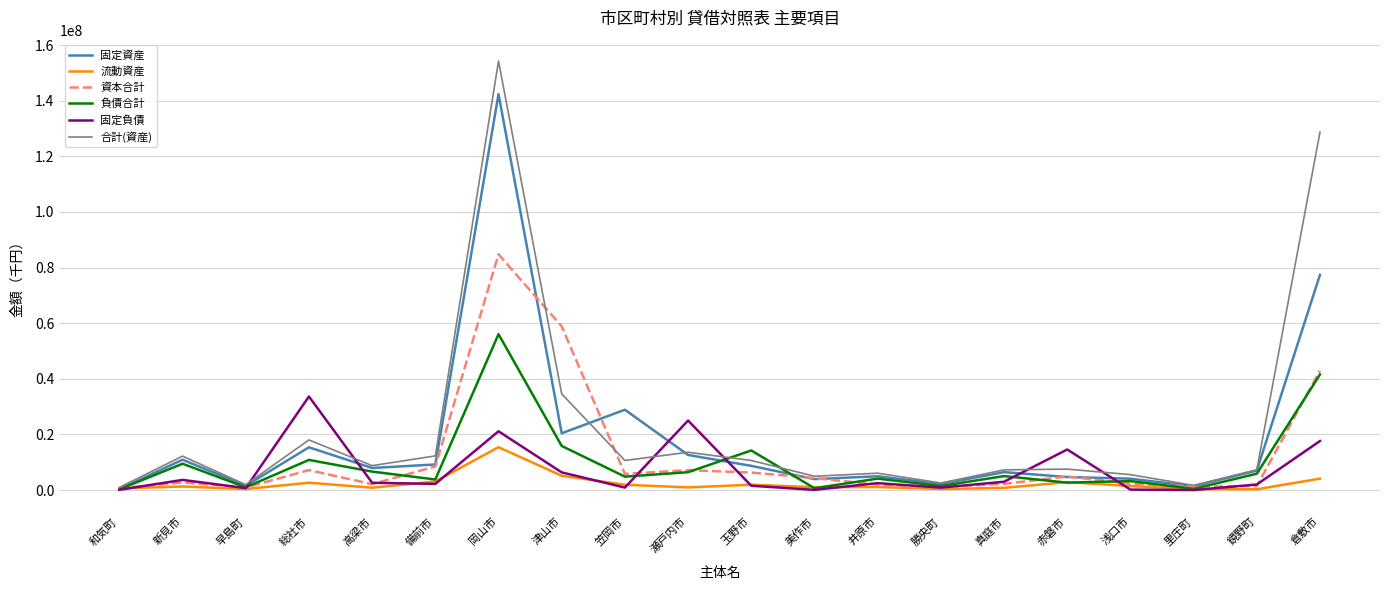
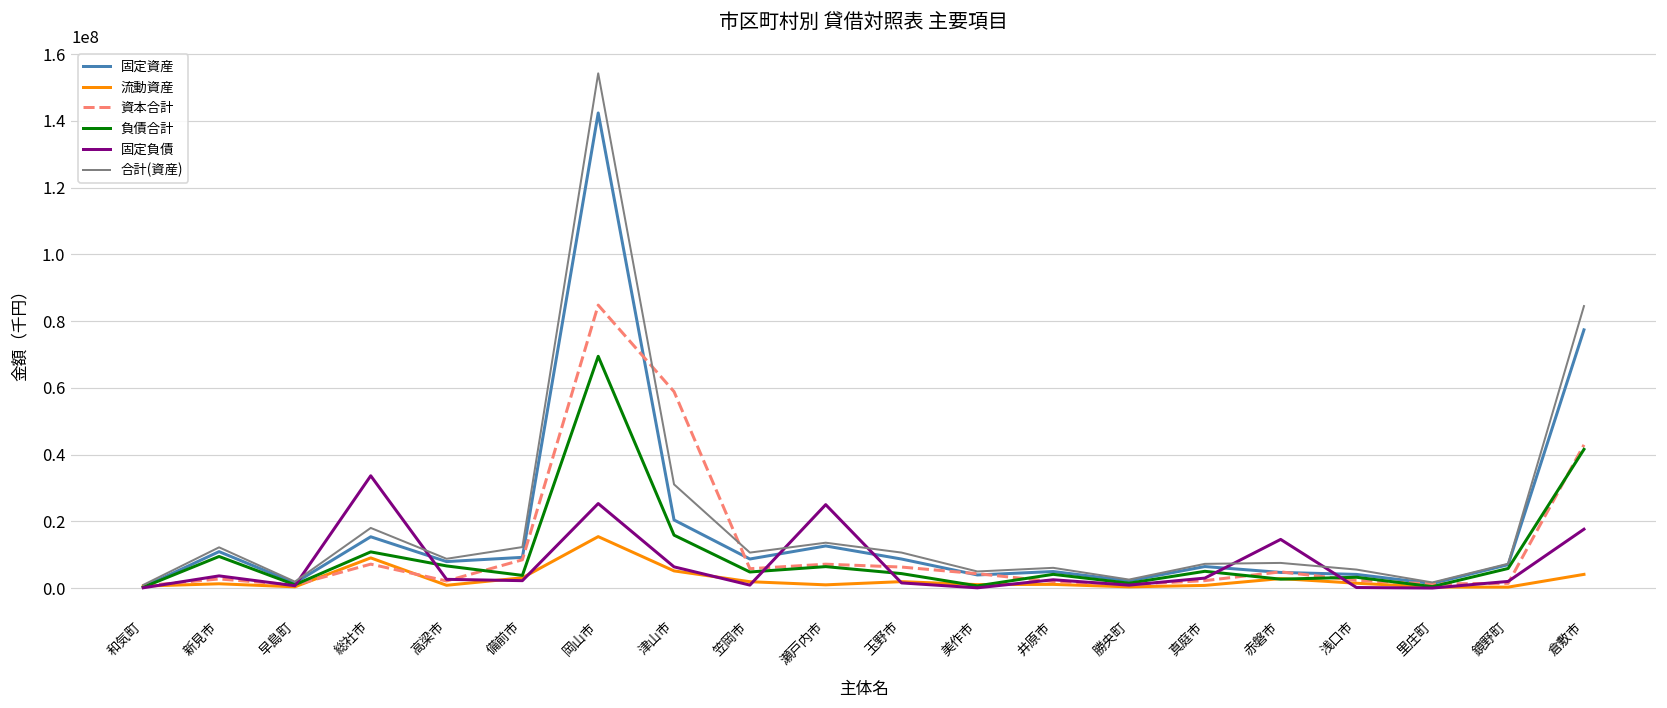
流動資産, 総社市: 3000000 -> 9000000
負債合計, 岡山市: 56000000 -> 69000000
固定負債, 岡山市: 21000000 -> 25000000
合計(資産), 津山市: 35000000 -> 31000000
固定資産, 笠岡市: 29000000 -> 9000000
負債合計, 玉野市: 14000000 -> 4000000
合計(資産), 倉敷市: 129000000 -> 85000000
